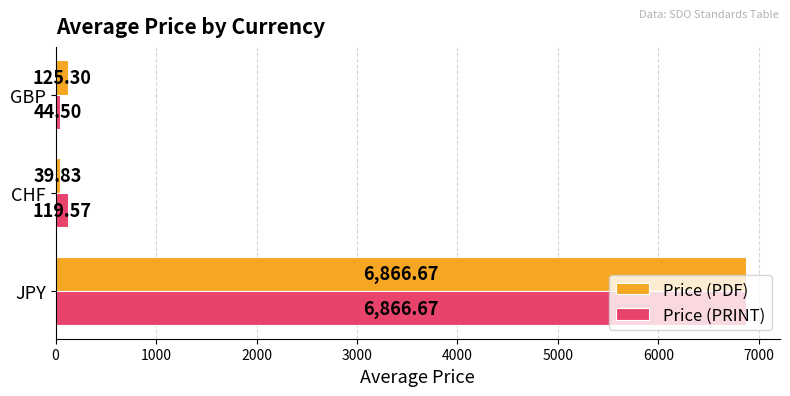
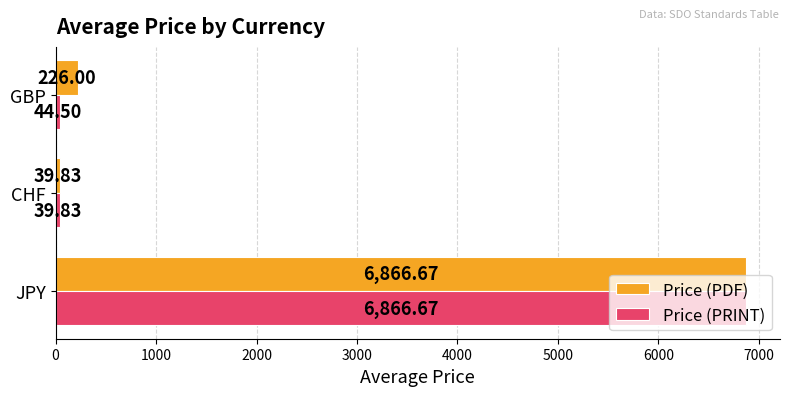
Price (PDF), GBP: 125.30 -> 226.00
Price (PRINT), CHF: 119.57 -> 39.83
